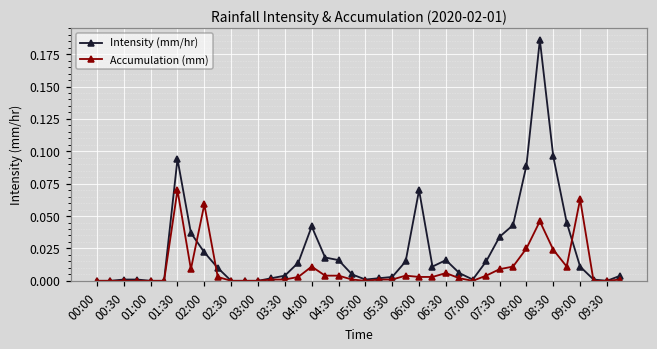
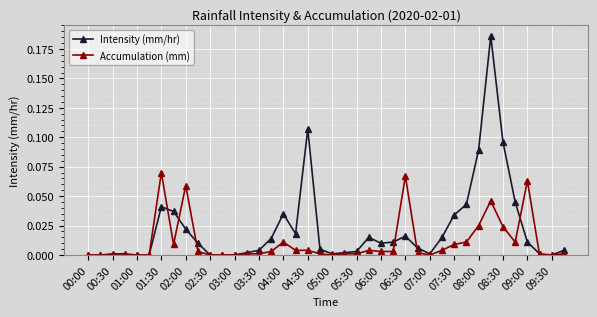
Intensity (mm/hr), 01:30: 0.094 -> 0.041
Intensity (mm/hr), 04:00: 0.042 -> 0.035
Intensity (mm/hr), 04:30: 0.016 -> 0.107
Intensity (mm/hr), 06:00: 0.07 -> 0.01
Accumulation (mm), 06:30: 0.006 -> 0.067
